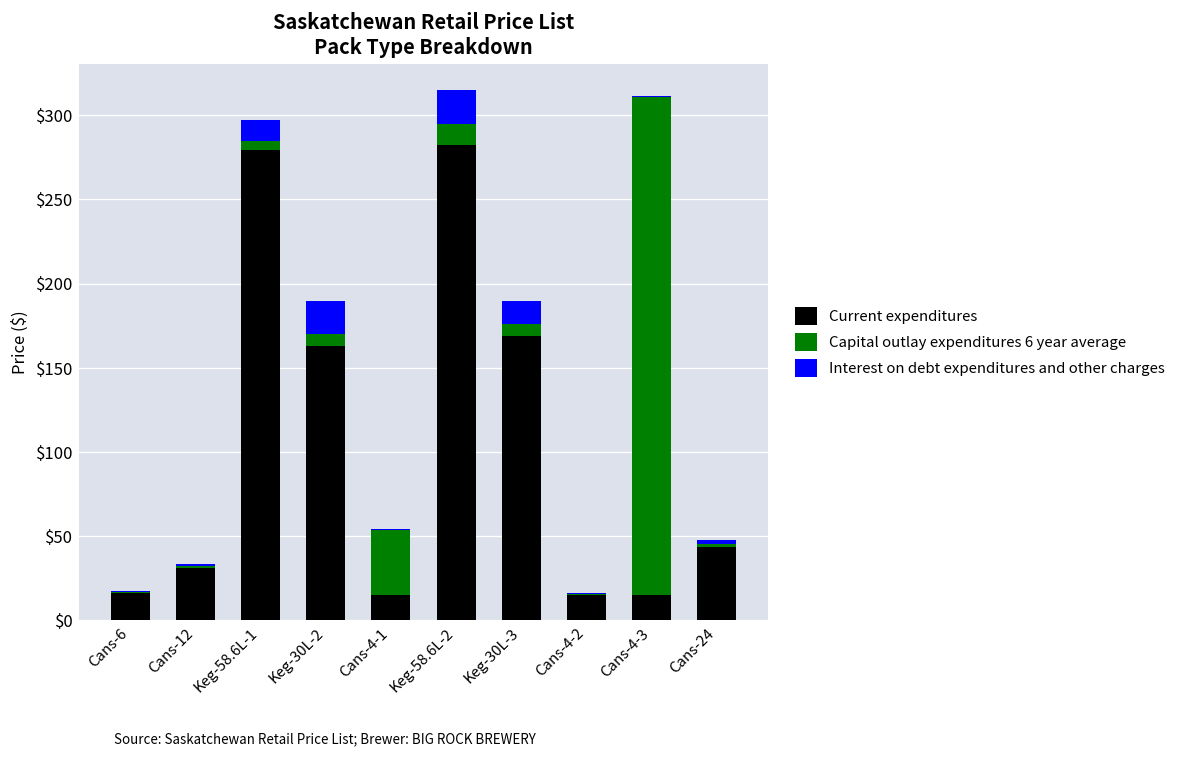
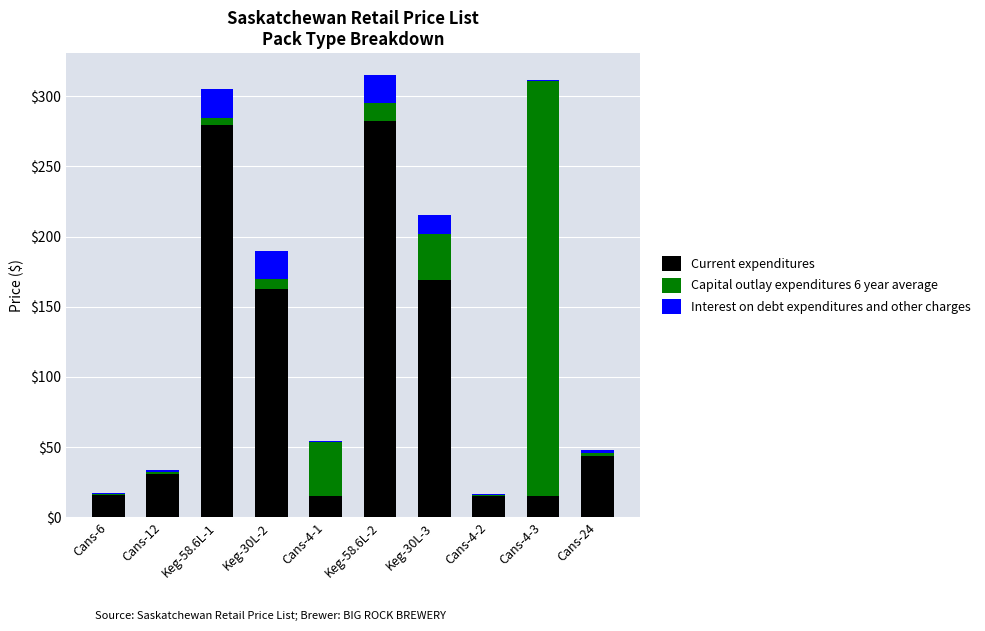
Interest on debt expenditures and other charges, Keg-58.6L-1: $12 -> $20
Capital outlay expenditures 6 year average, Keg-30L-3: $7 -> $33
